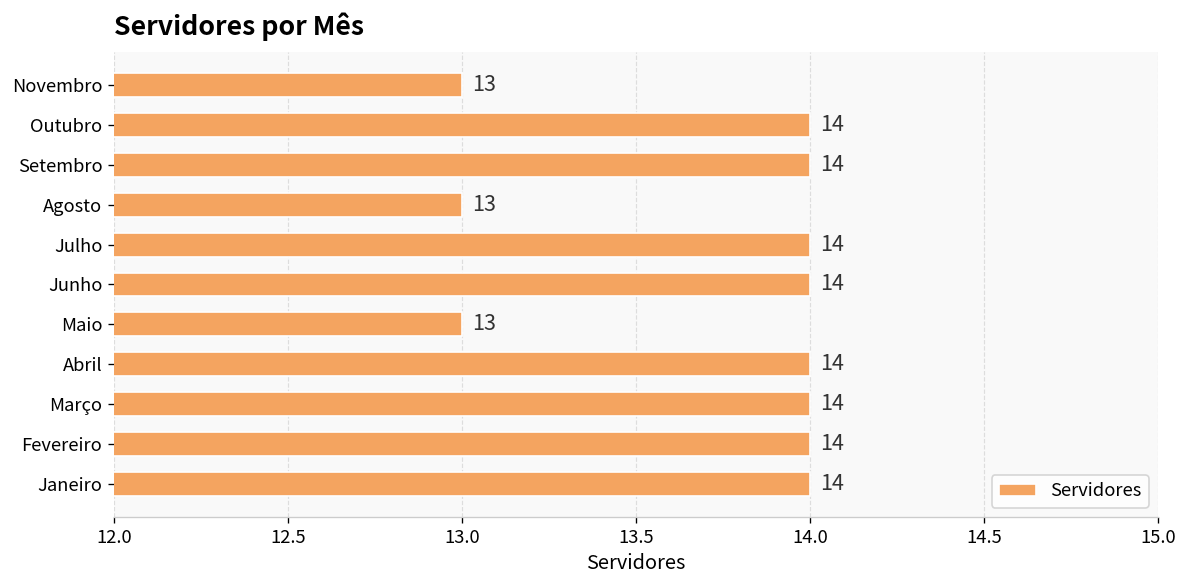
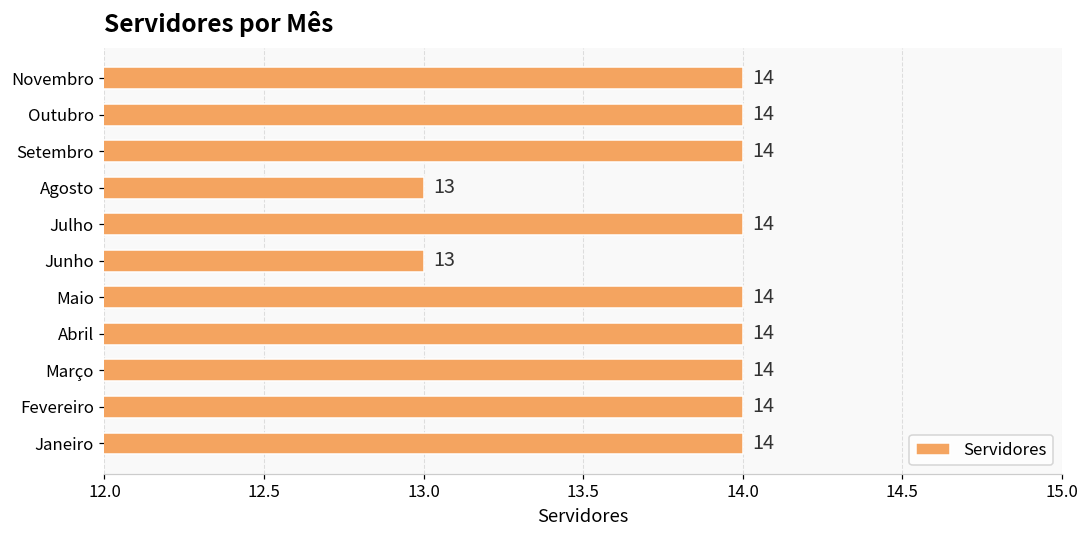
Novembro: 13 -> 14
Junho: 14 -> 13
Maio: 13 -> 14
